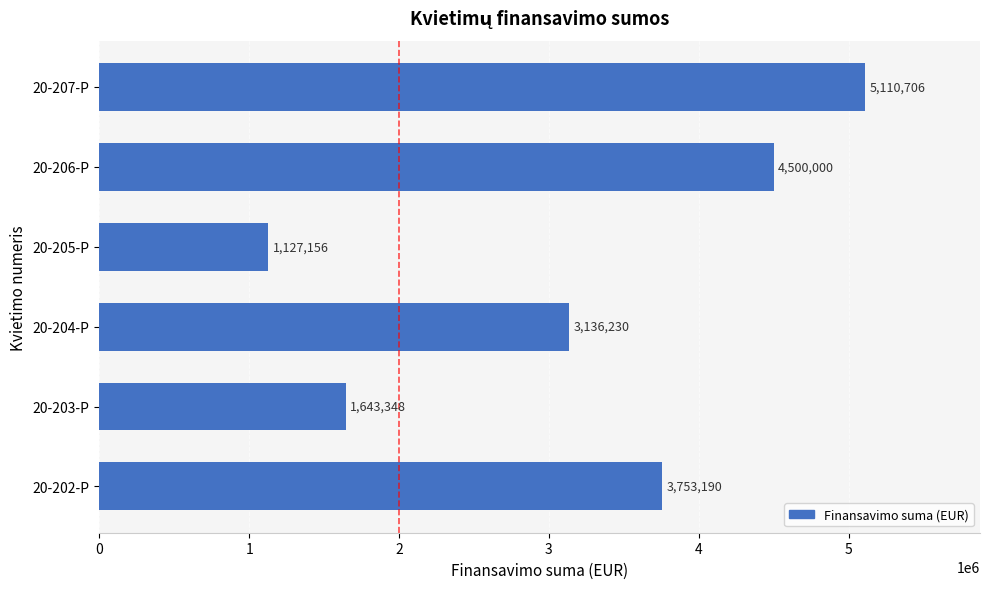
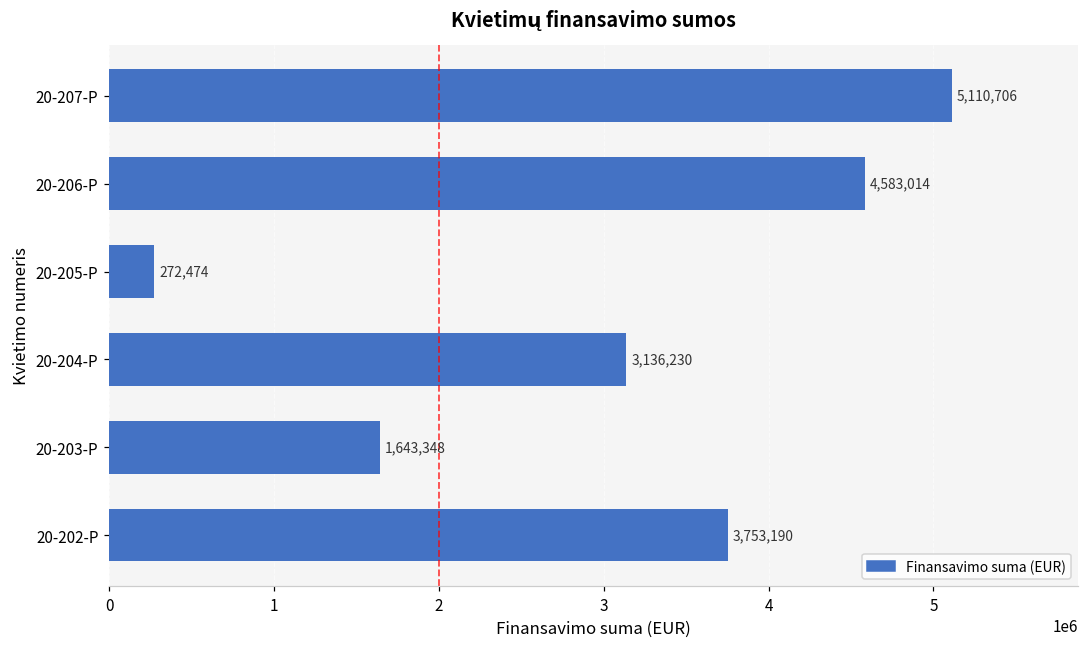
20-206-P: 4,500,000 -> 4,583,014
20-205-P: 1,127,156 -> 272,474
